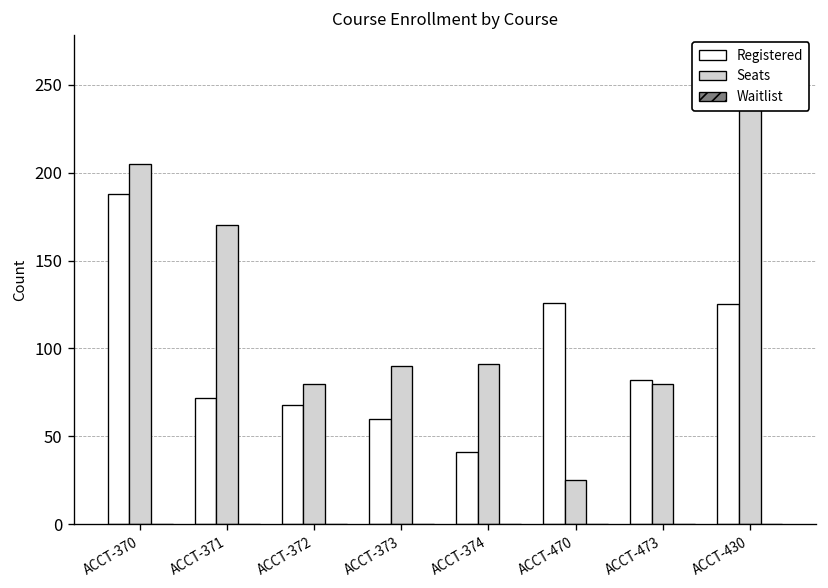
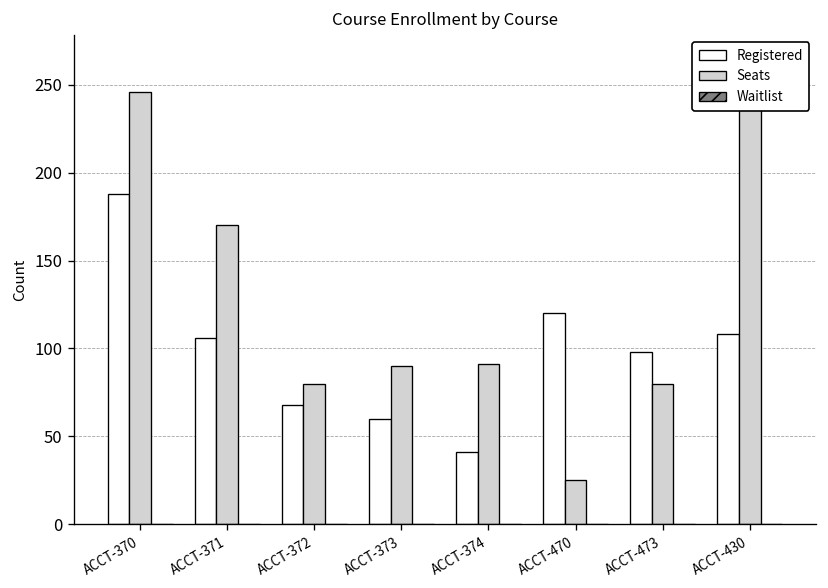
Seats, ACCT-370: 205 -> 246
Registered, ACCT-371: 72 -> 106
Registered, ACCT-470: 126 -> 120
Registered, ACCT-473: 82 -> 98
Registered, ACCT-430: 125 -> 108
